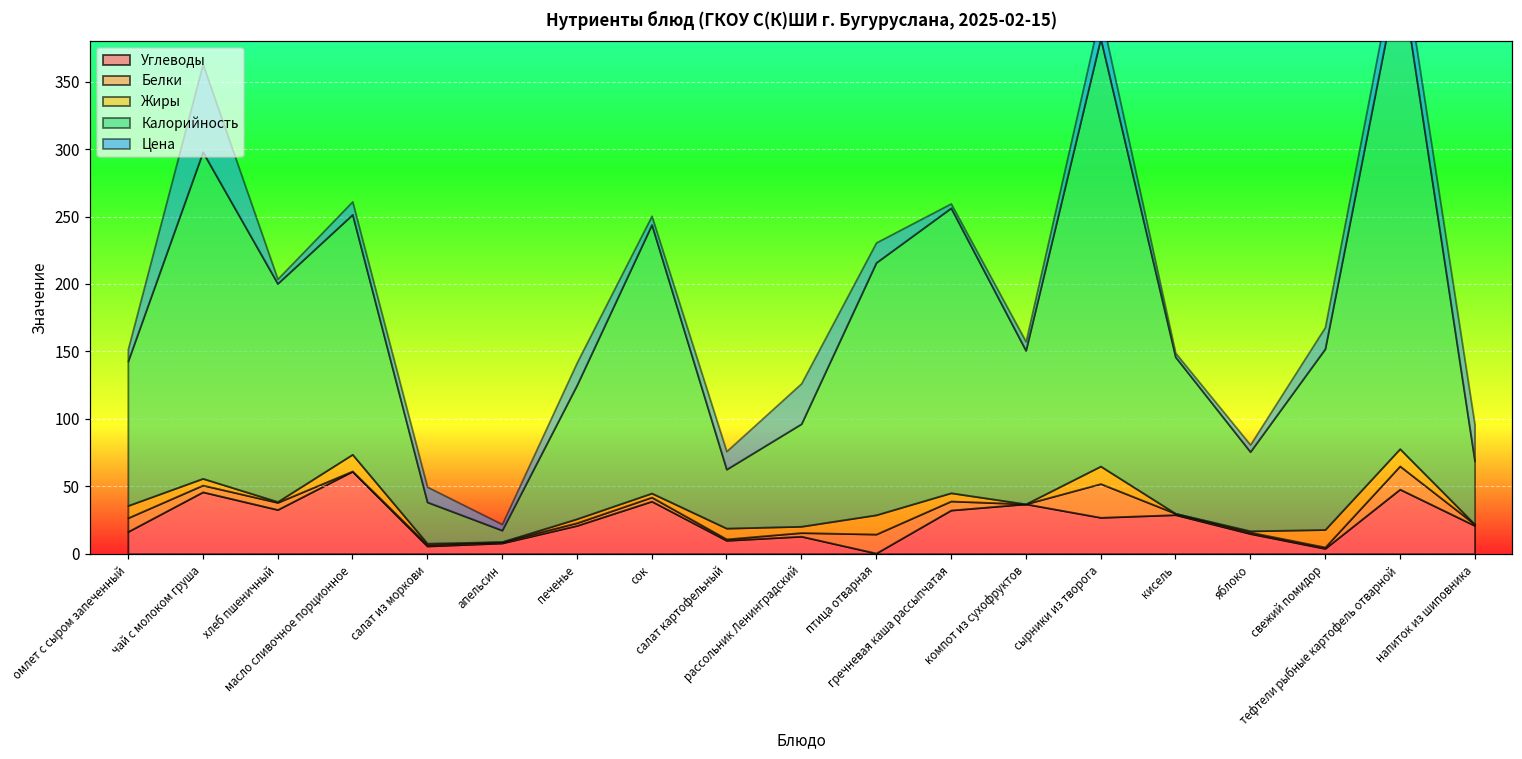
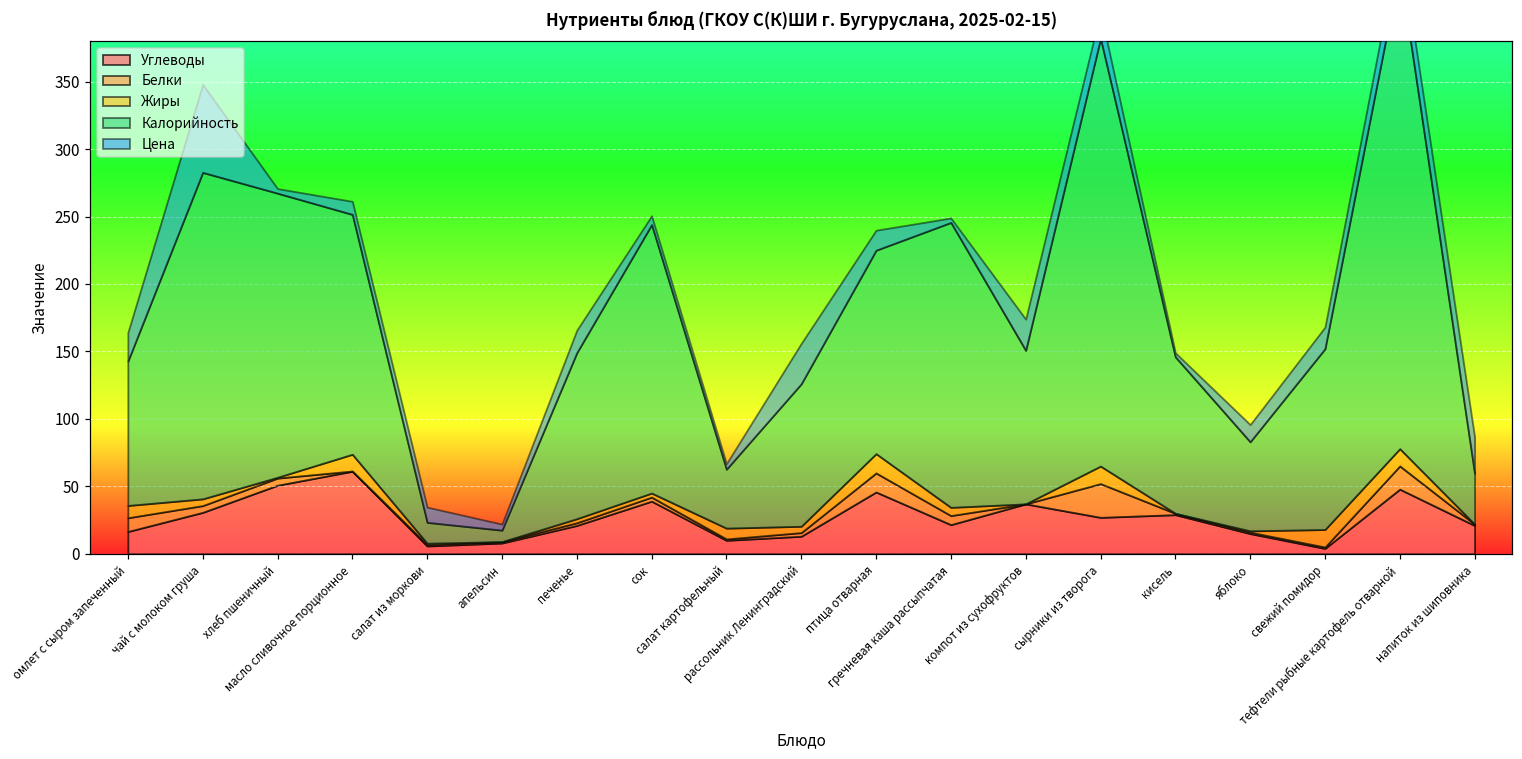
Цена, омлет с сыром запеченный: 9 -> 21
Углеводы, чай с молоком груша: 46 -> 31
Углеводы, хлеб пшеничный: 33 -> 51
Калорийность, хлеб пшеничный: 162 -> 211
Калорийность, салат из моркови: 31 -> 16
Калорийность, печенье: 99 -> 123
Цена, салат картофельный: 13 -> 4
Калорийность, рассольник Ленинградский: 76 -> 106
Углеводы, птица отварная: 1 -> 46
Калорийность, птица отварная: 187 -> 151
Углеводы, гречневая каша рассыпчатая: 32 -> 22
Цена, компот из сухофруктов: 7 -> 23
Калорийность, яблоко: 59 -> 66
Цена, яблоко: 5 -> 13
Калорийность, напиток из шиповника: 47 -> 38
